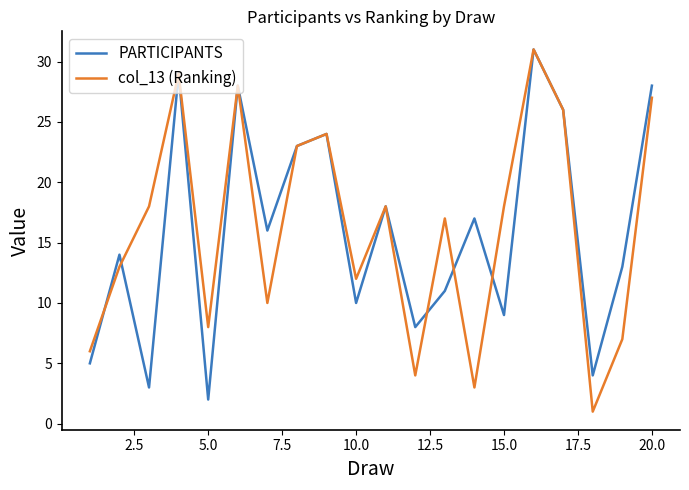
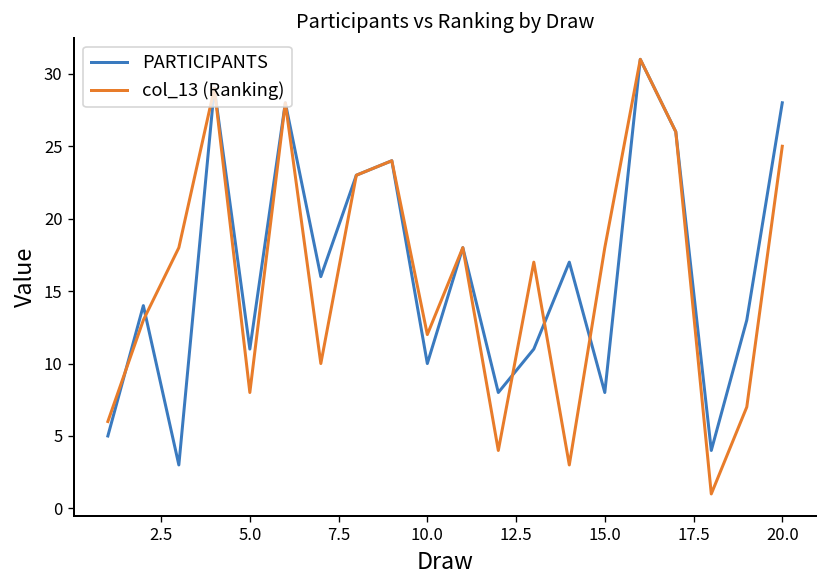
PARTICIPANTS, 5.0: 2 -> 11
PARTICIPANTS, 15.0: 9 -> 8
col_13 (Ranking), 20.0: 27 -> 25
